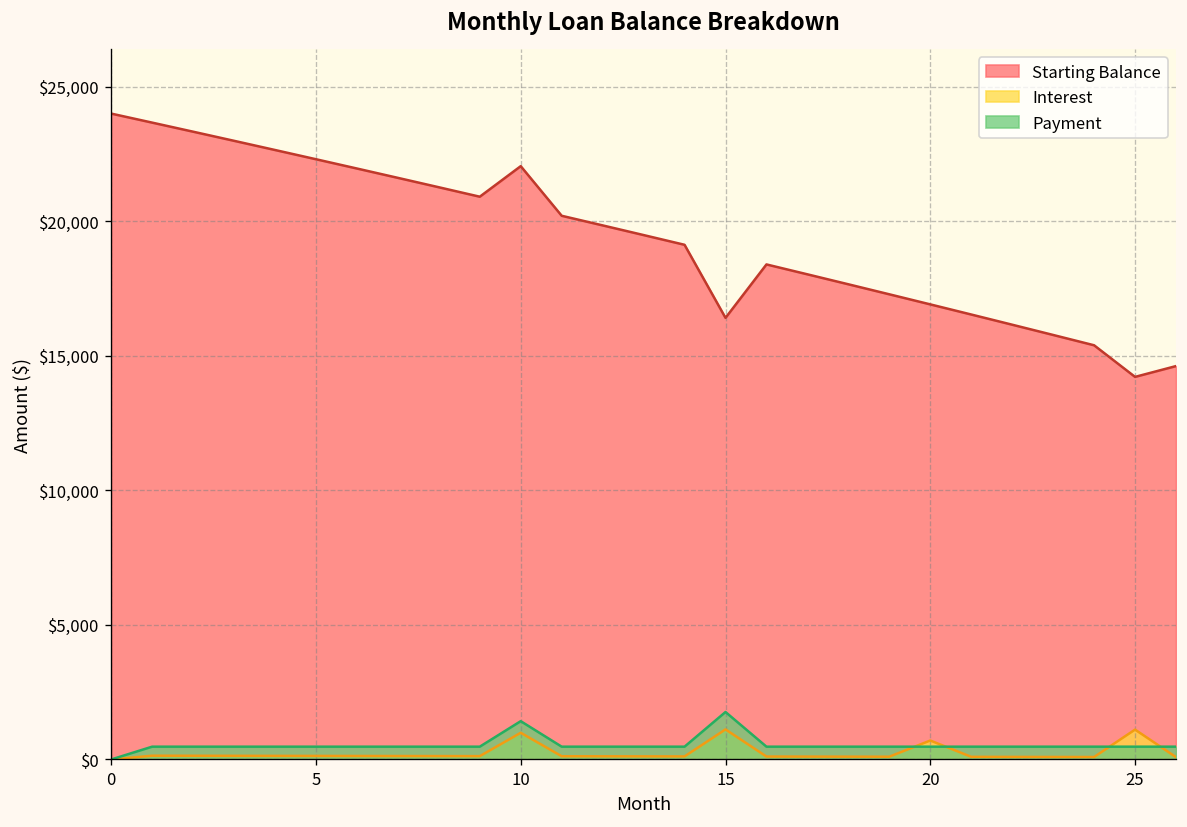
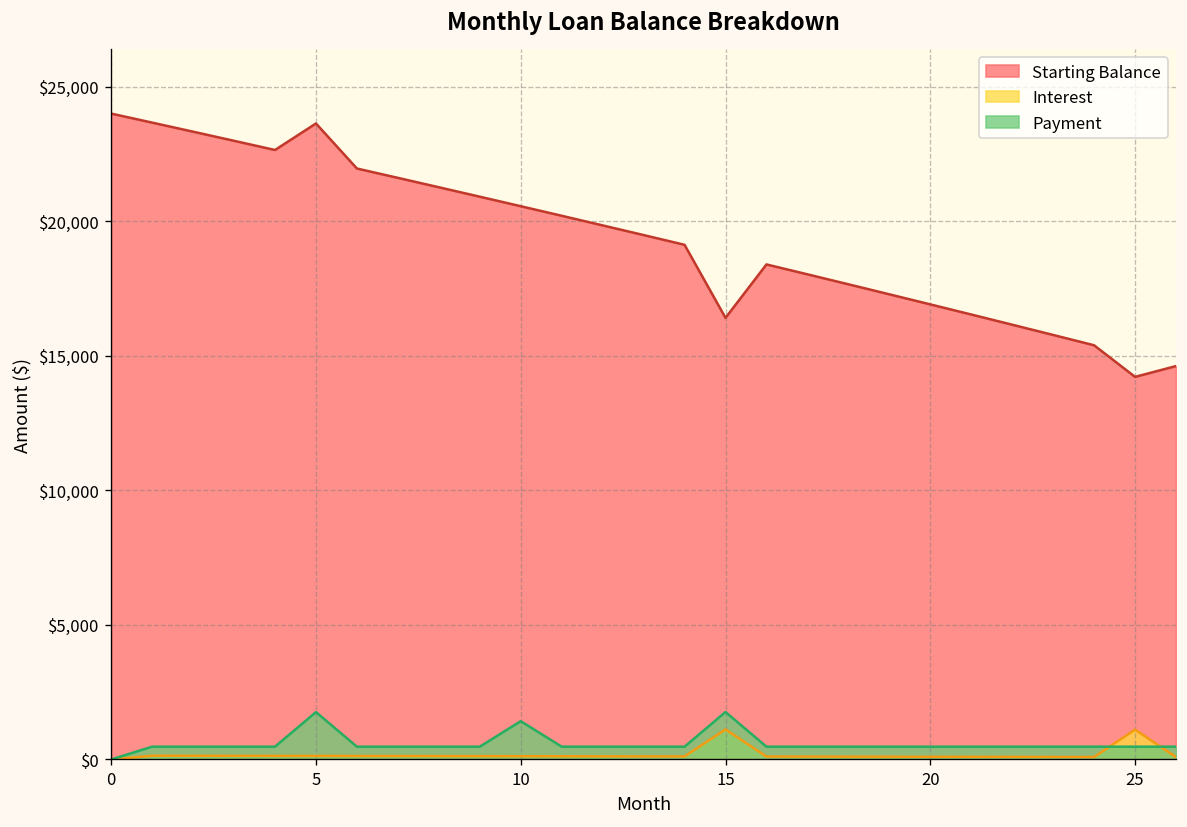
Starting Balance, 5: $22,300 -> $23,600
Payment, 5: $500 -> $1,800
Starting Balance, 10: $22,000 -> $20,600
Interest, 10: $1,000 -> $100
Interest, 20: $700 -> $100
